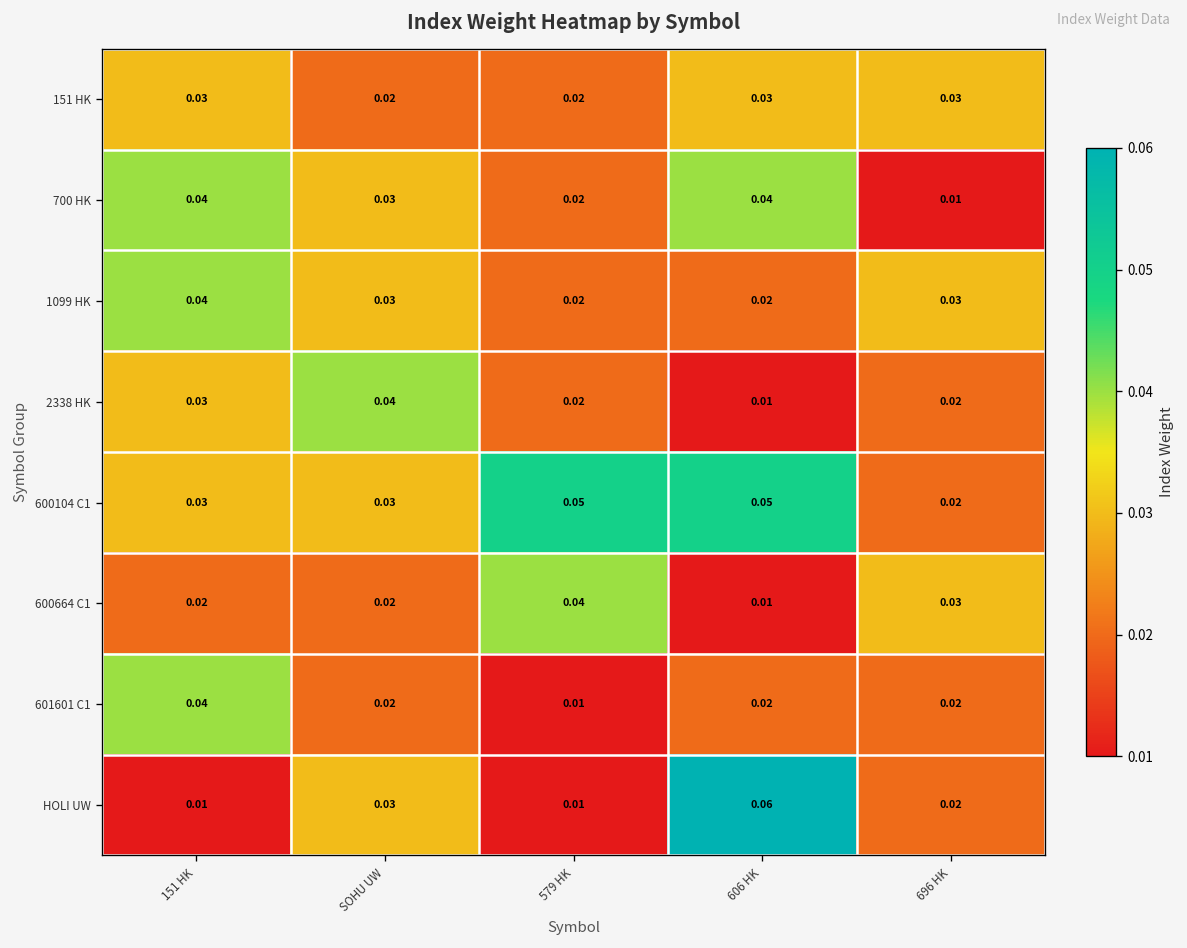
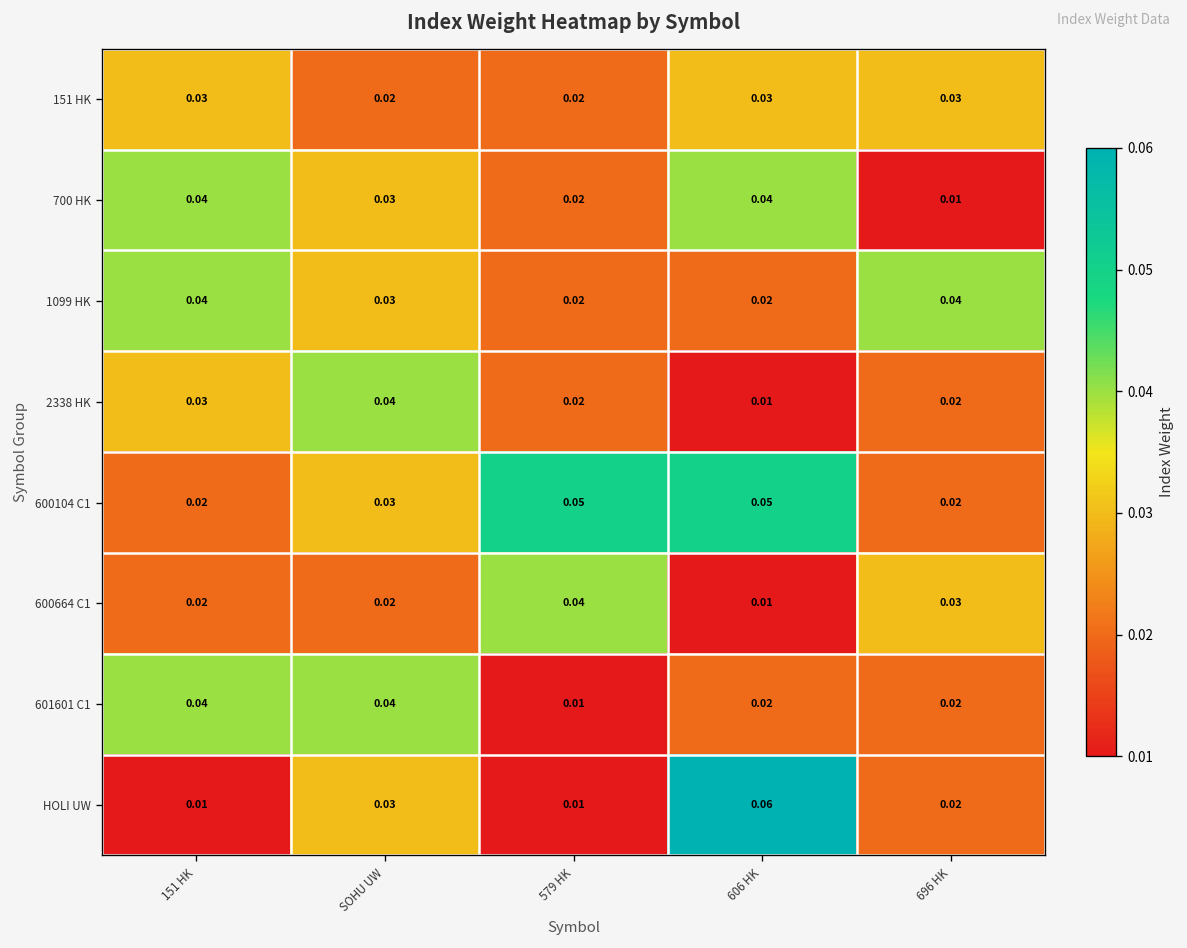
1099 HK, 696 HK: 0.03 -> 0.04
600104 C1, 151 HK: 0.03 -> 0.02
601601 C1, SOHU UW: 0.02 -> 0.04
